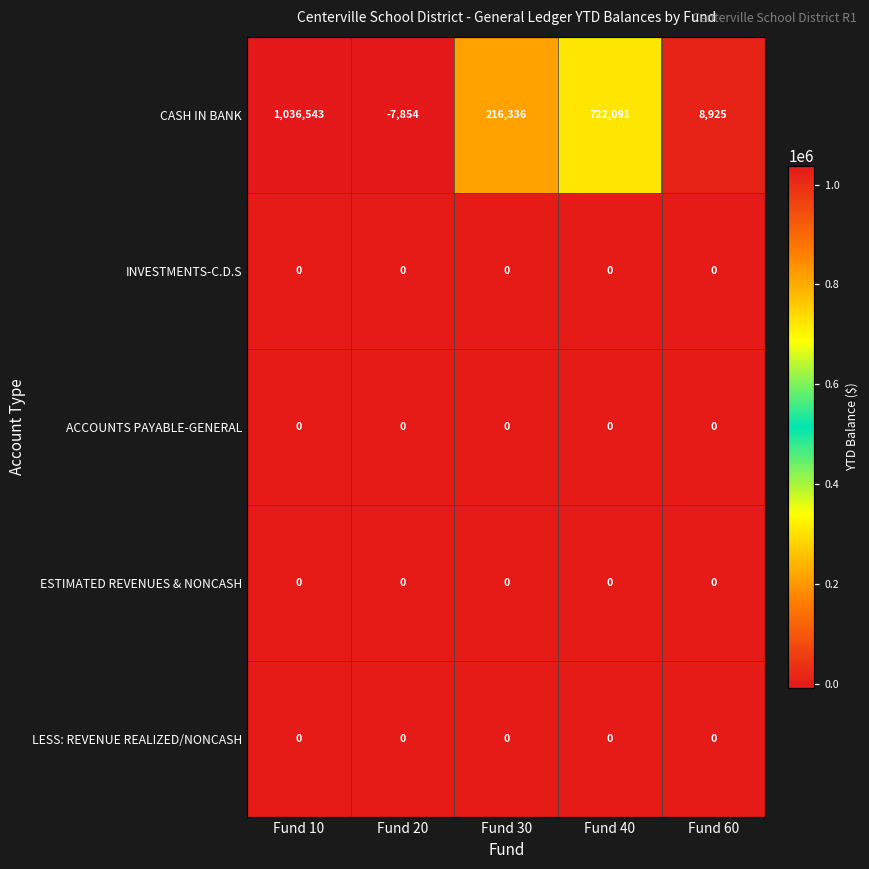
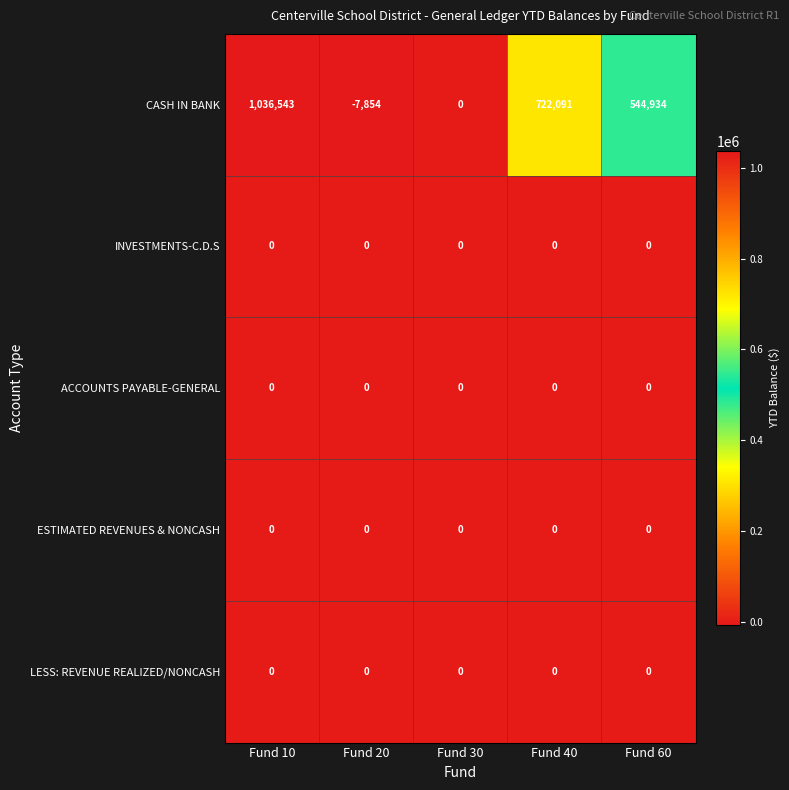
CASH IN BANK, Fund 30: 216,336 -> 0
CASH IN BANK, Fund 60: 8,925 -> 544,934
